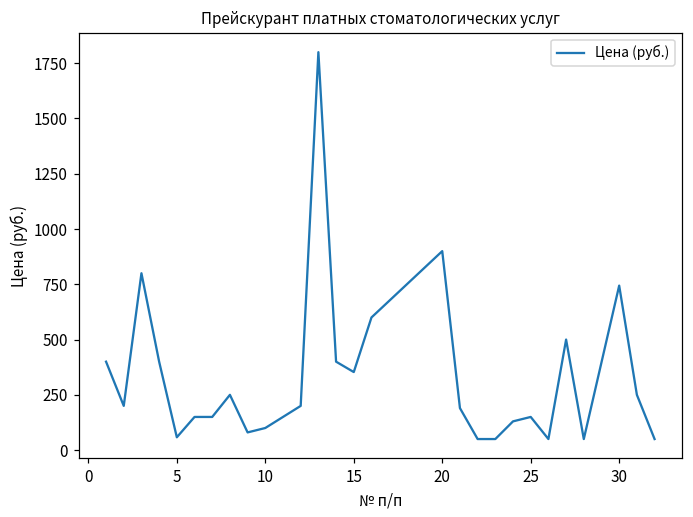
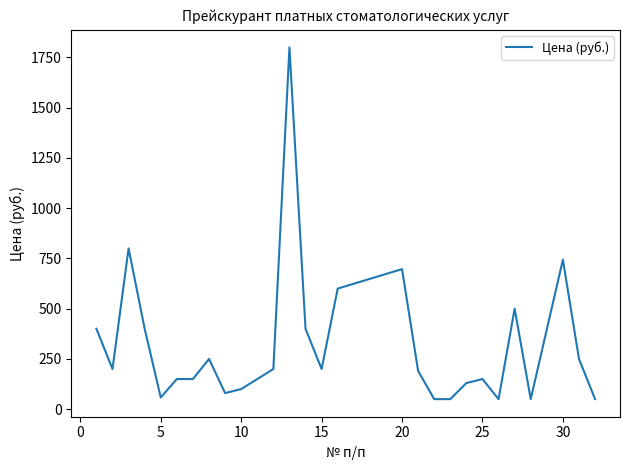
15: 350 -> 200
20: 900 -> 700
